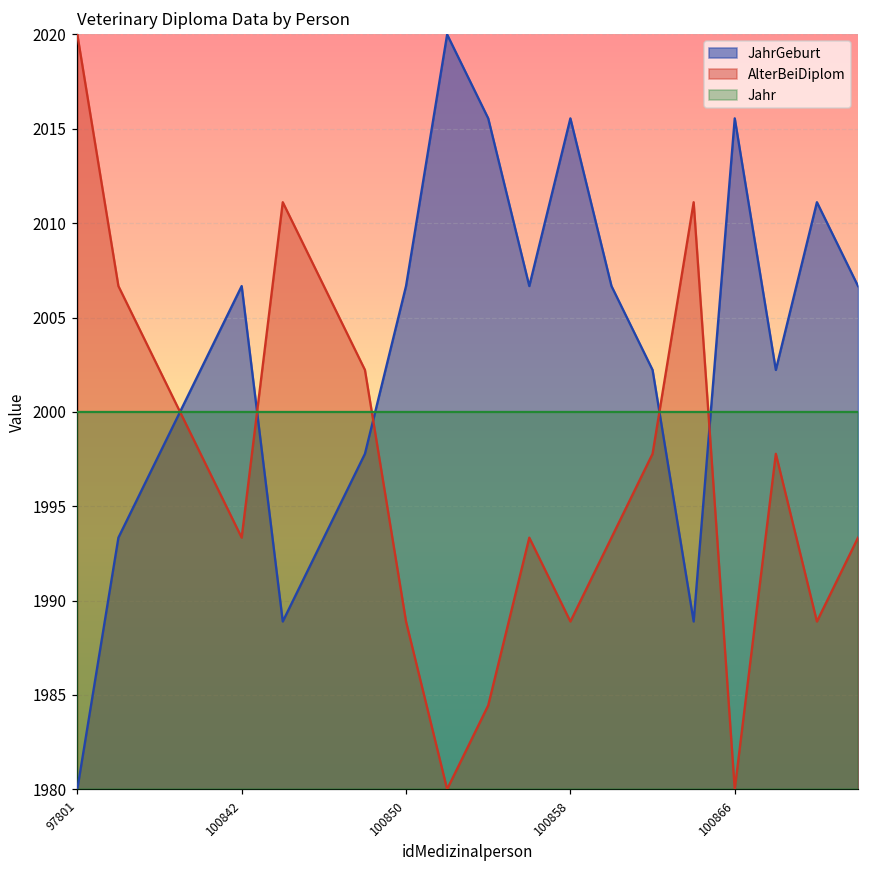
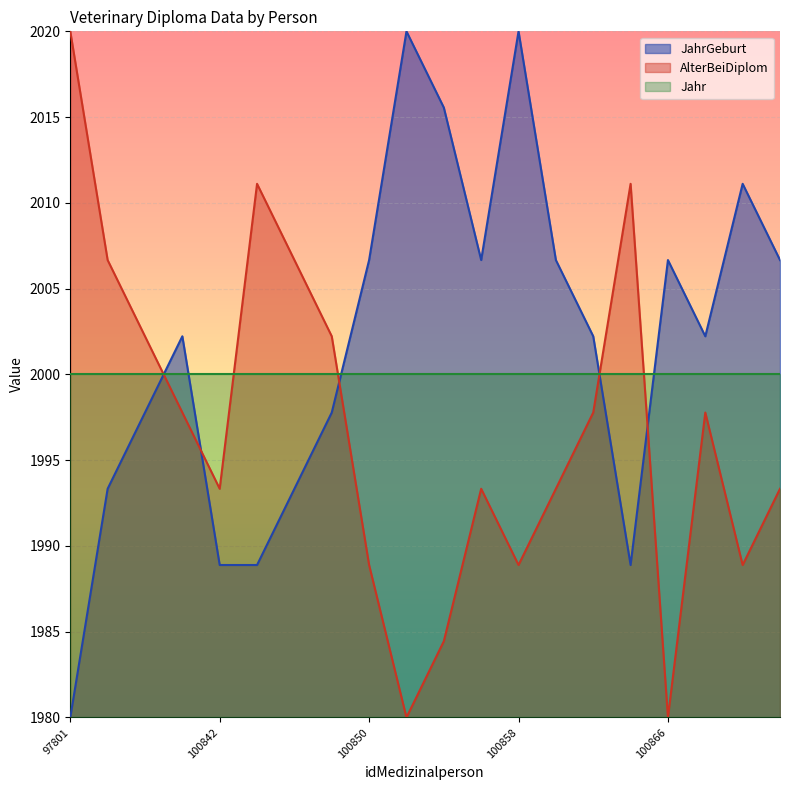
JahrGeburt, 100842: 2006.7 -> 1988.9
JahrGeburt, 100858: 2015.6 -> 2020.0
JahrGeburt, 100866: 2015.6 -> 2006.7
